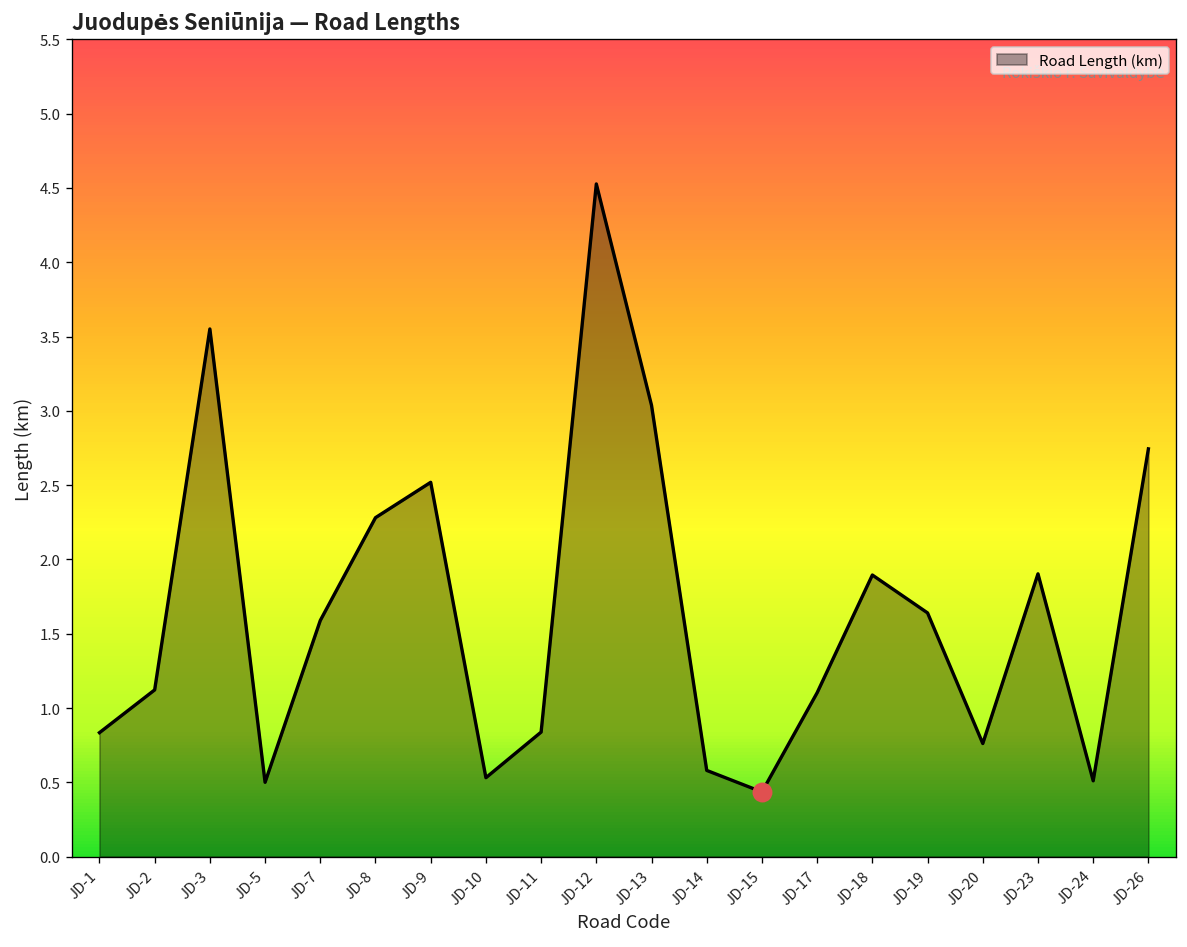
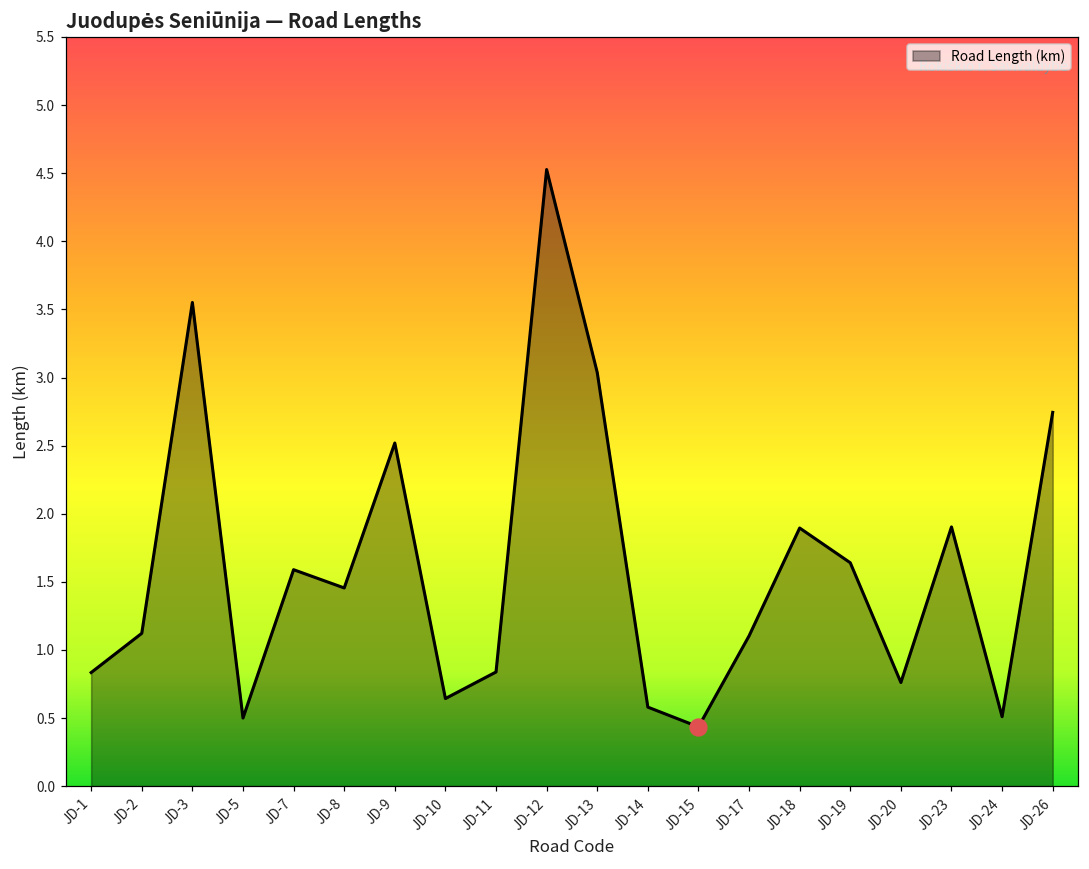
Road Length (km), JD-8: 2.28 -> 1.46
Road Length (km), JD-10: 0.53 -> 0.64
